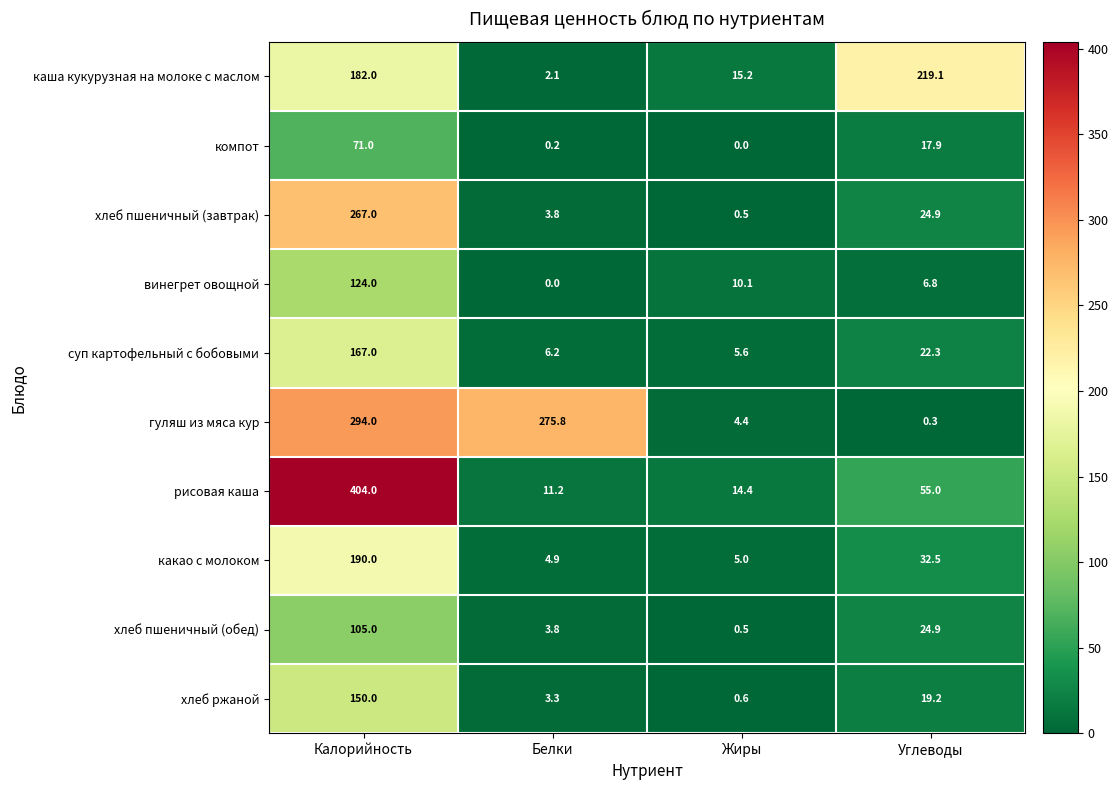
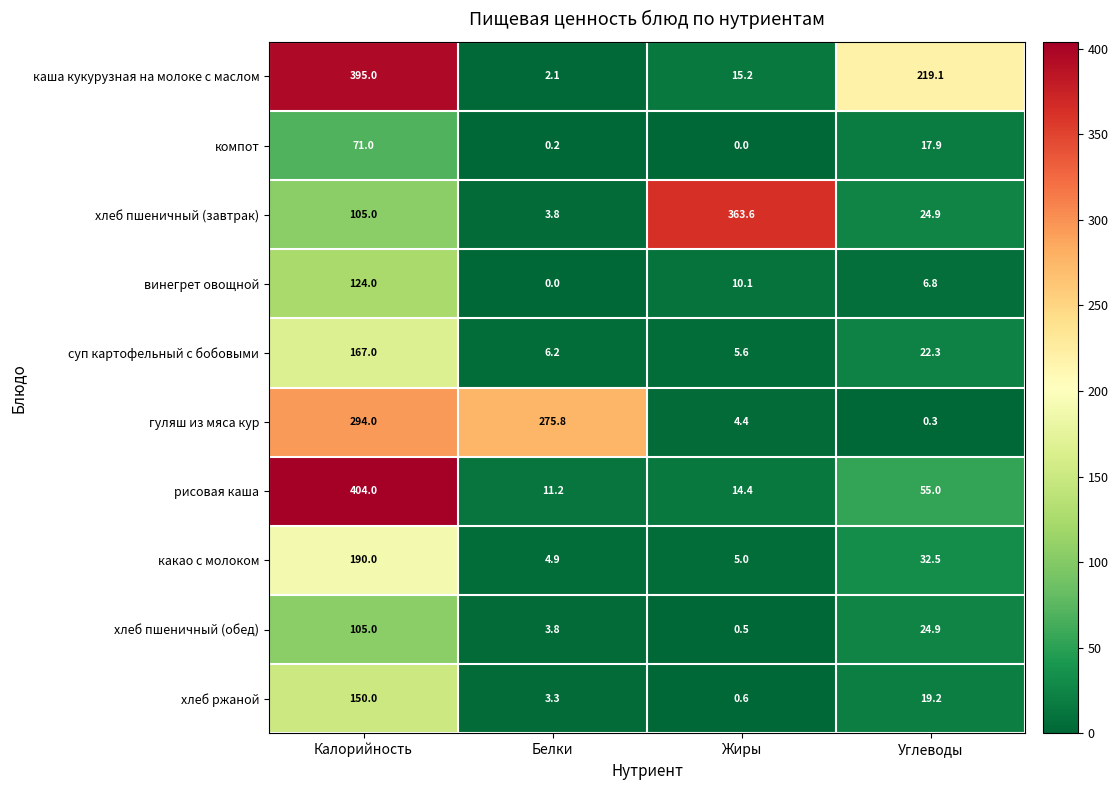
каша кукурузная на молоке с маслом, Калорийность: 182.0 -> 395.0
хлеб пшеничный (завтрак), Калорийность: 267.0 -> 105.0
хлеб пшеничный (завтрак), Жиры: 0.5 -> 363.6
